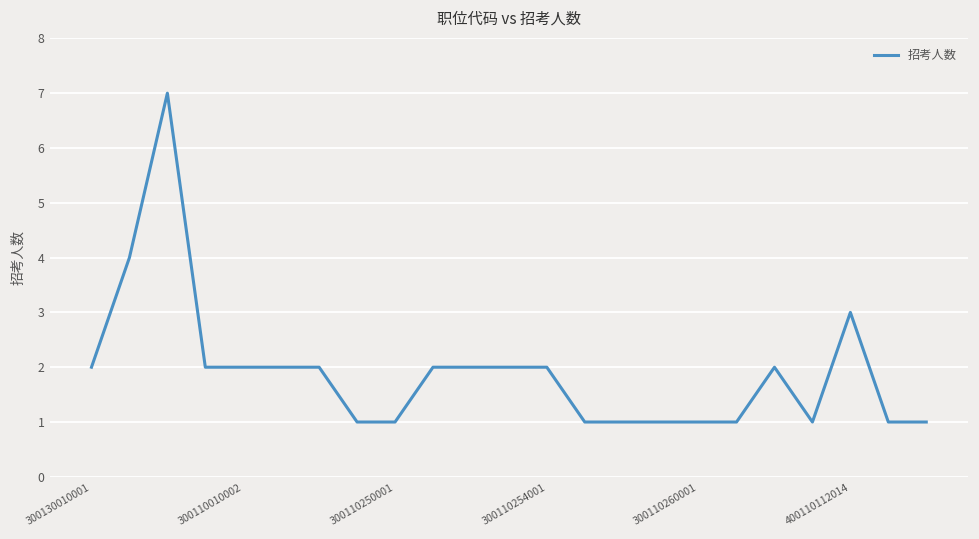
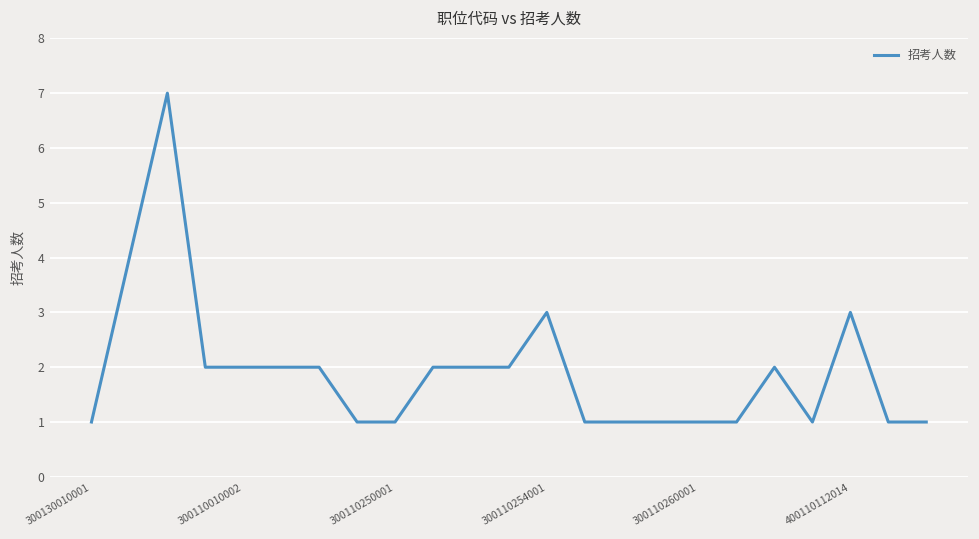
300130010001: 2 -> 1
300110254001: 2 -> 3
